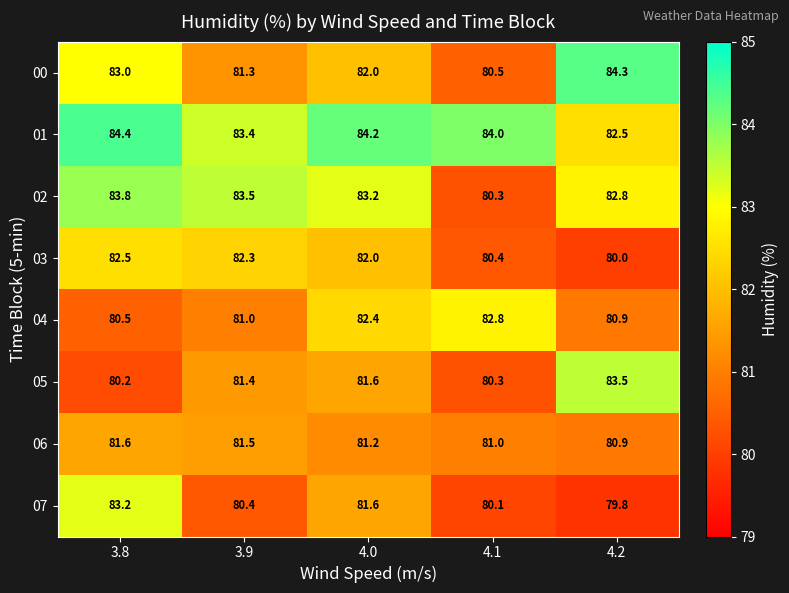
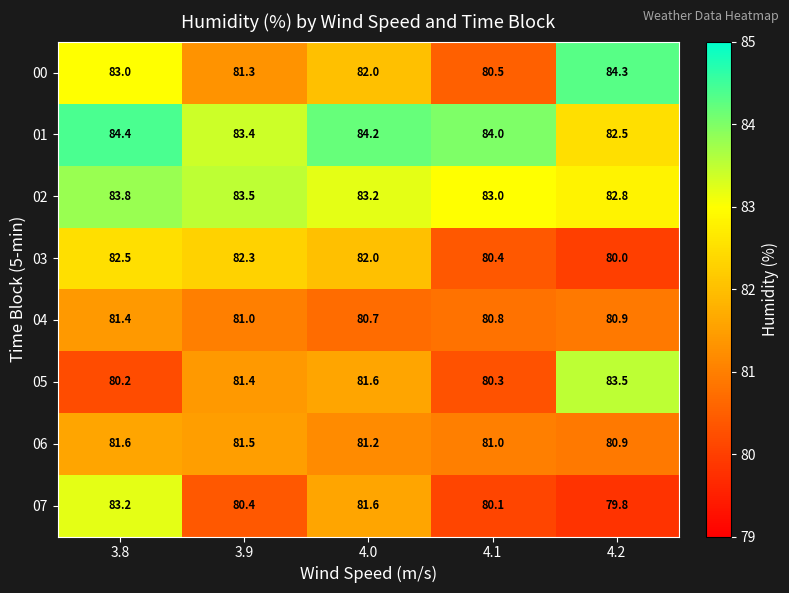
02, 4.1: 80.3 -> 83.0
04, 3.8: 80.5 -> 81.4
04, 4.0: 82.4 -> 80.7
04, 4.1: 82.8 -> 80.8
